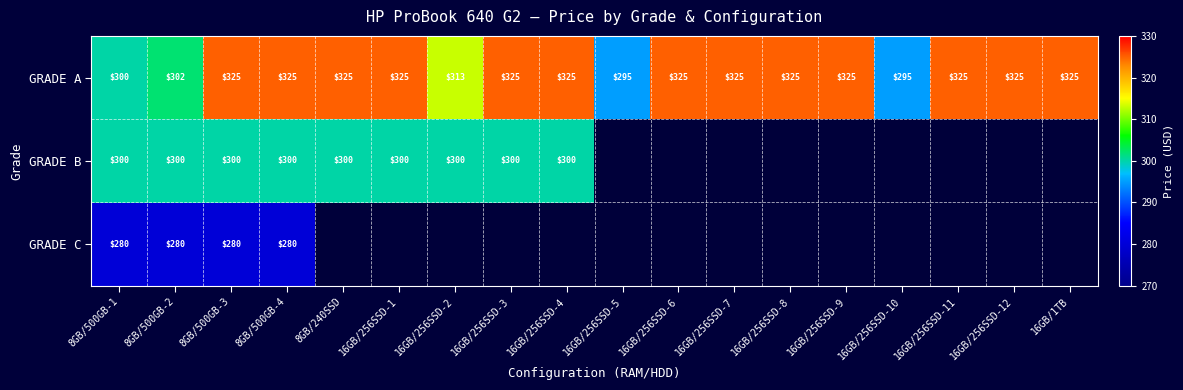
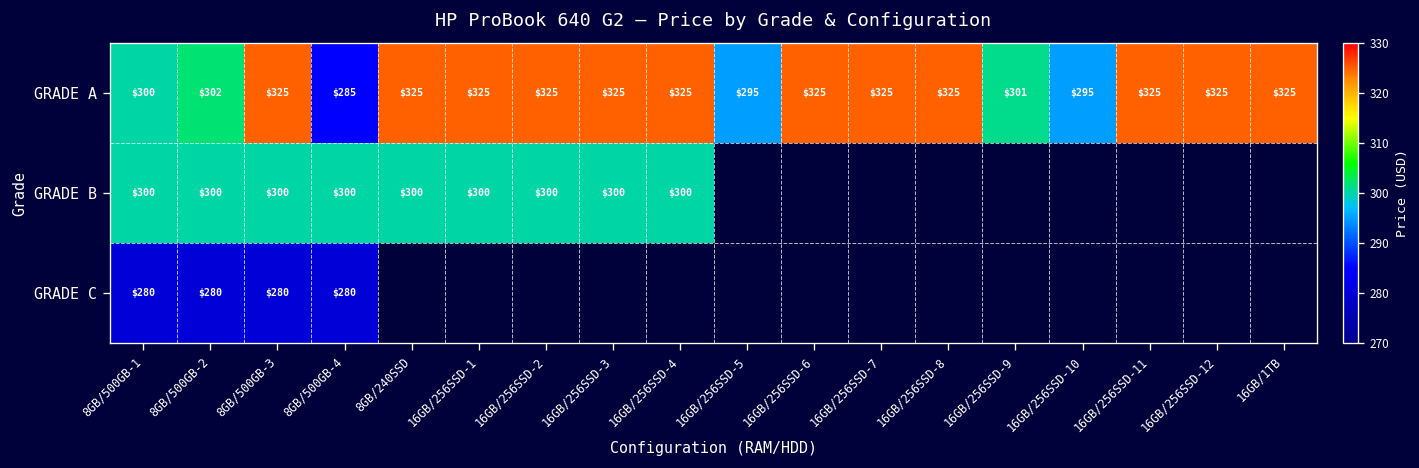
GRADE A, 8GB/500GB-4: $325 -> $285
GRADE A, 16GB/256SSD-2: $313 -> $325
GRADE A, 16GB/256SSD-9: $325 -> $301
